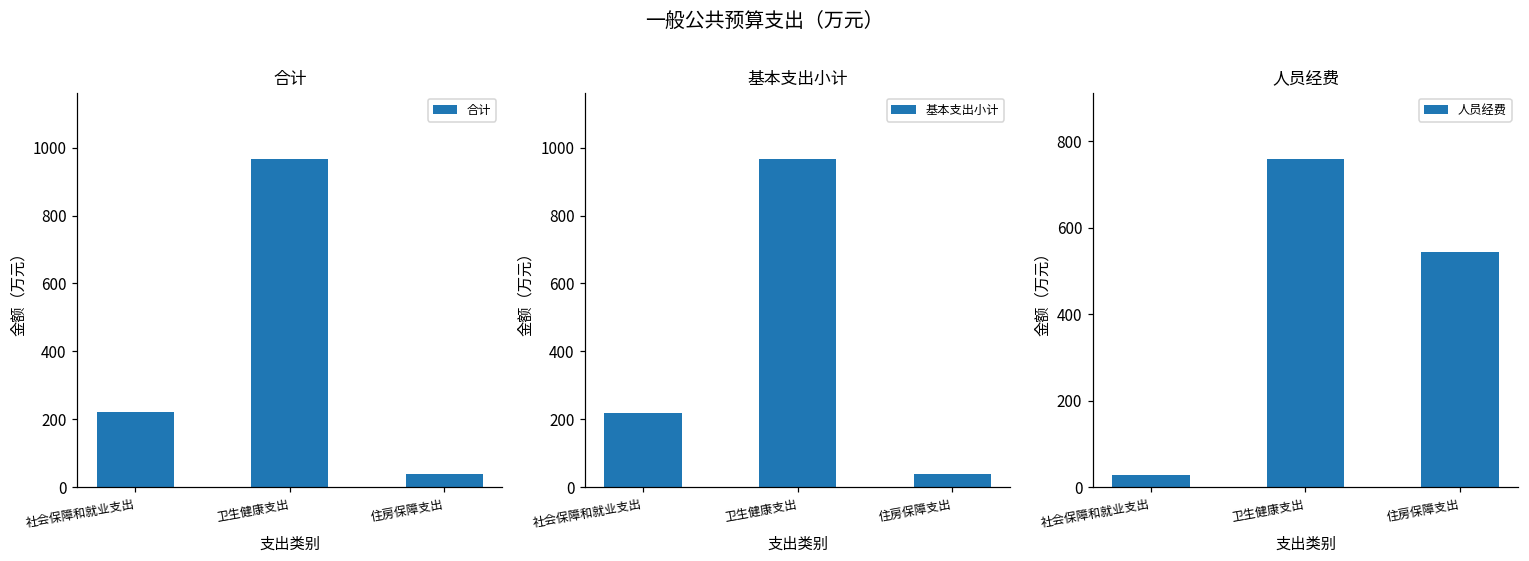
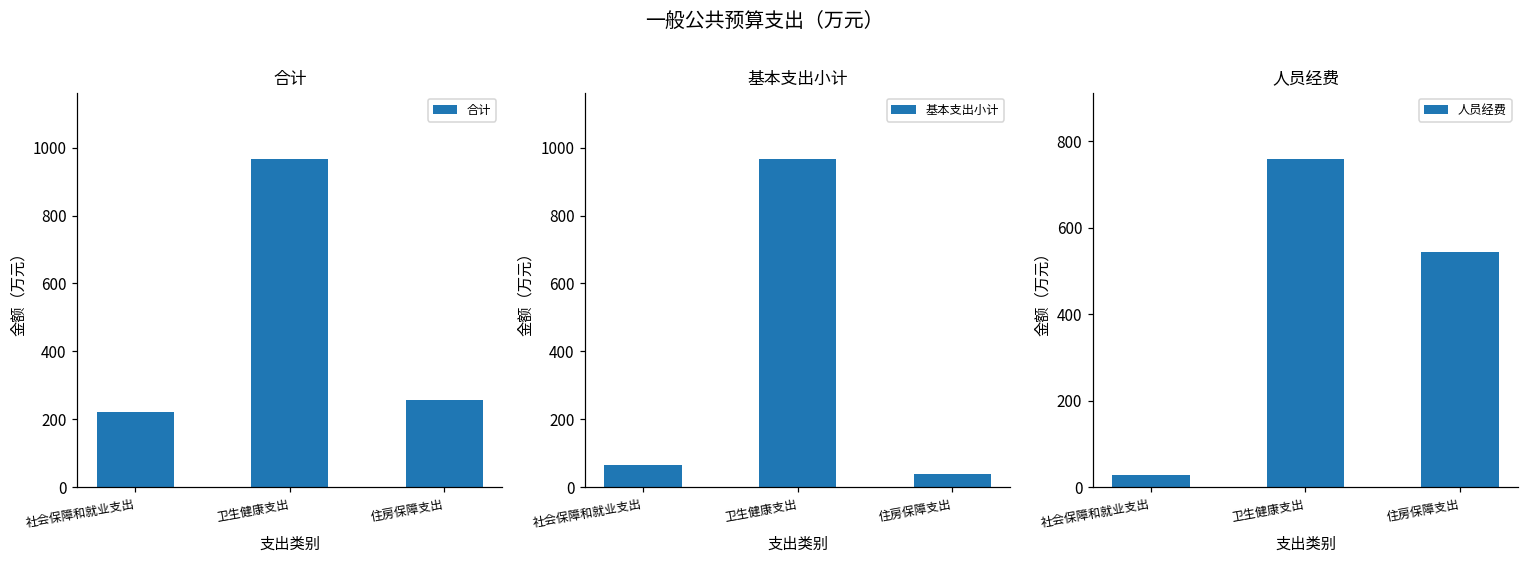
合计, 住房保障支出: 40 -> 260
基本支出小计, 社会保障和就业支出: 220 -> 70
